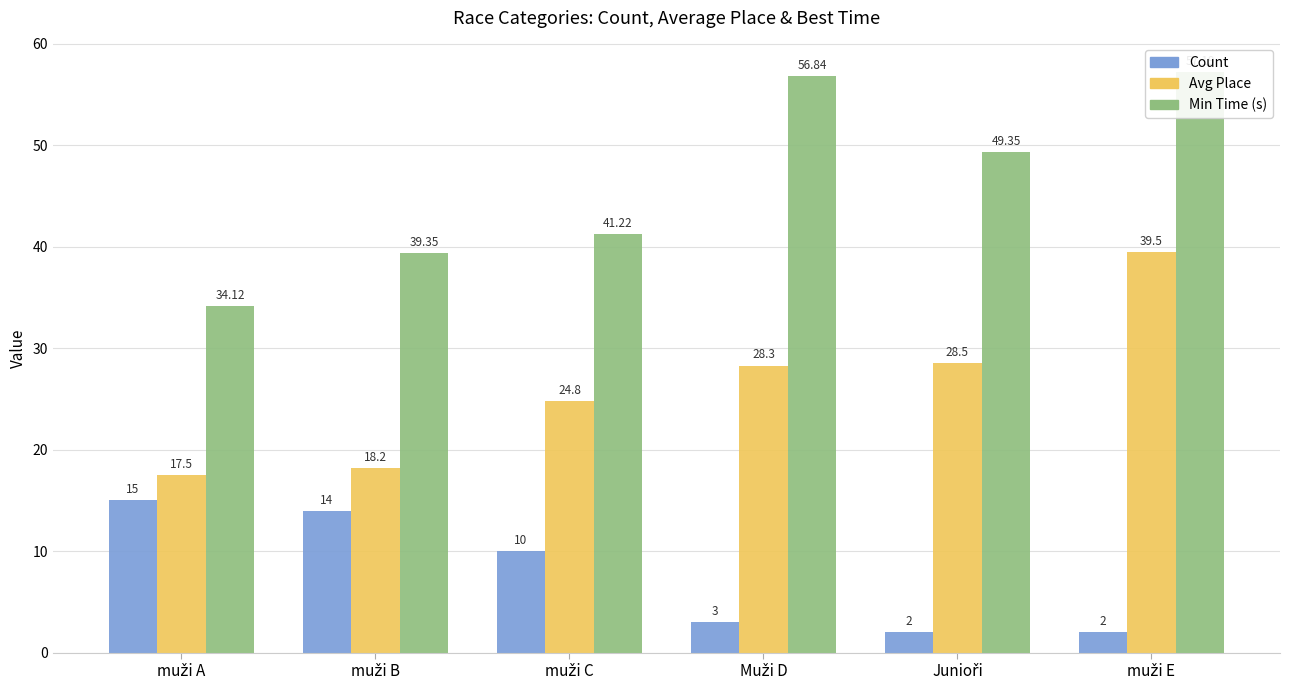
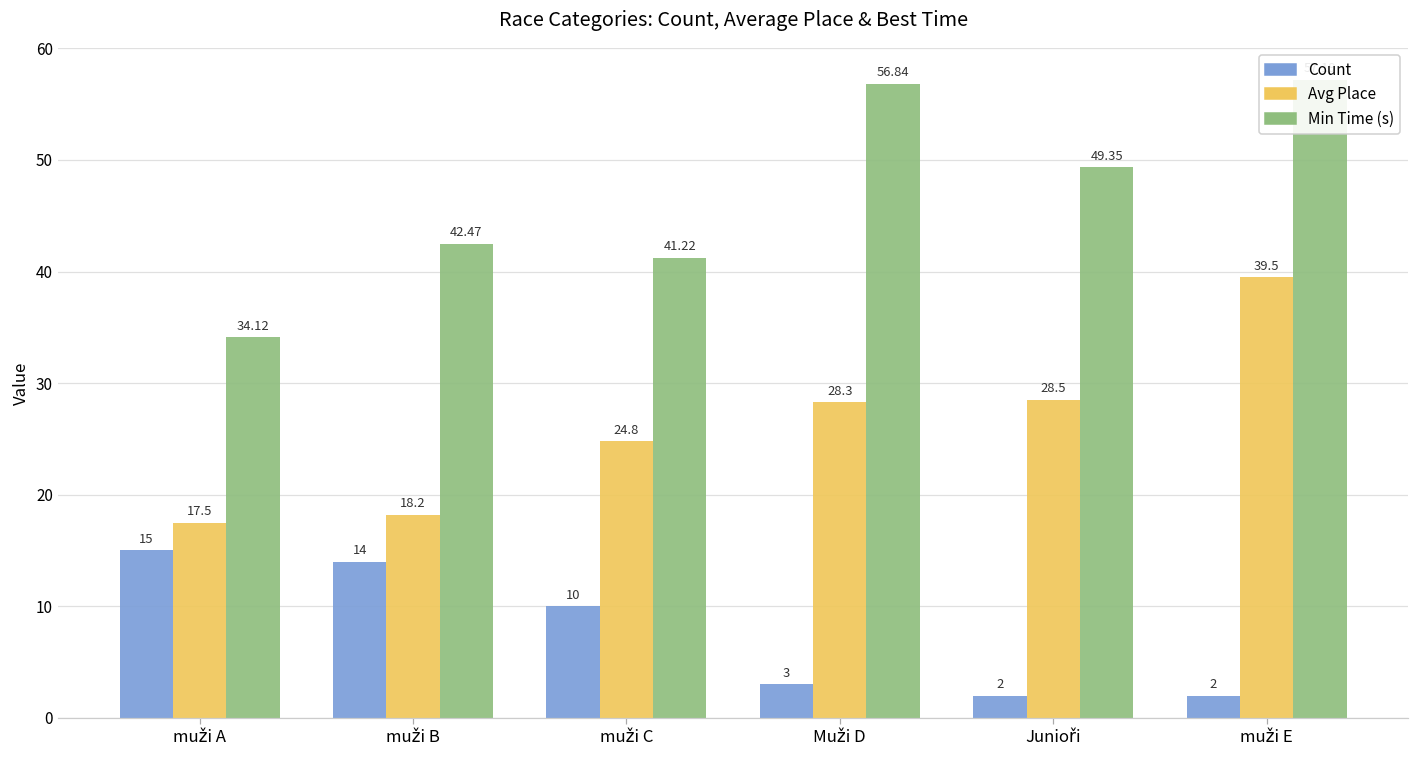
Min Time (s), muži B: 39.35 -> 42.47
